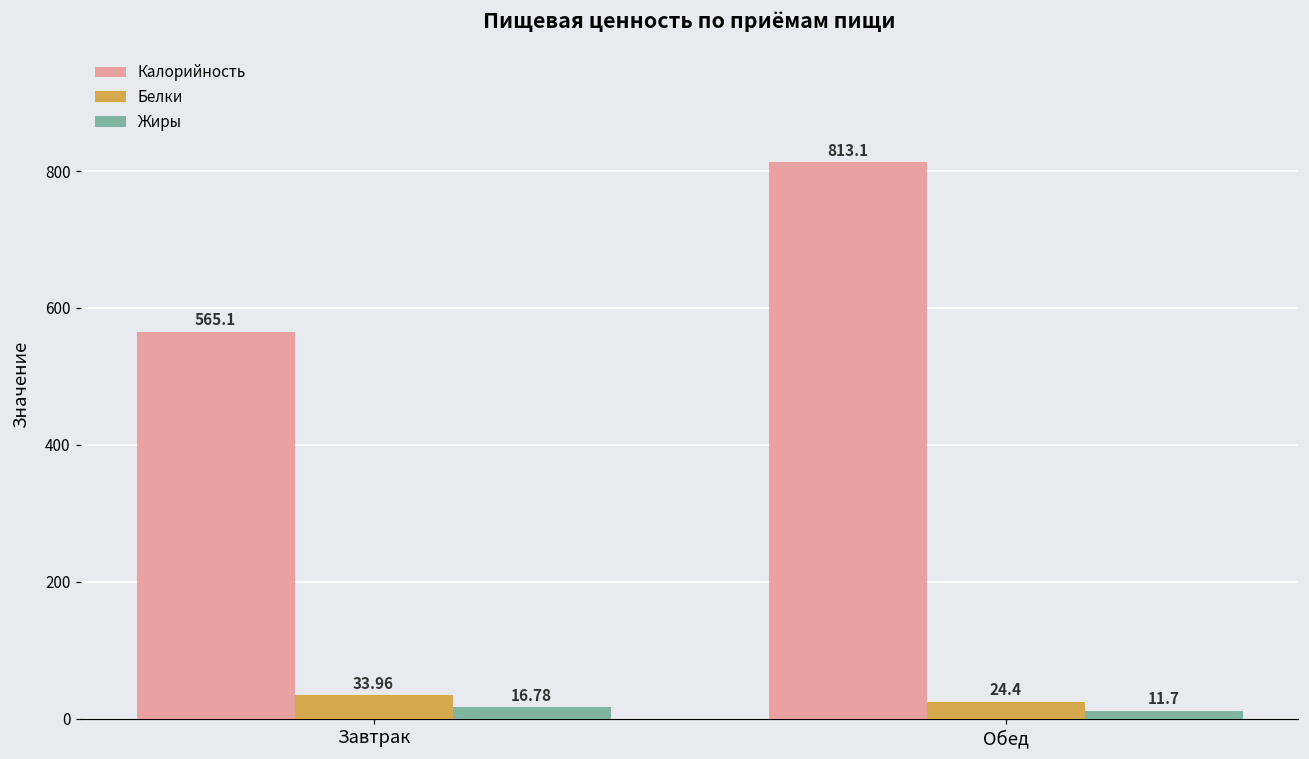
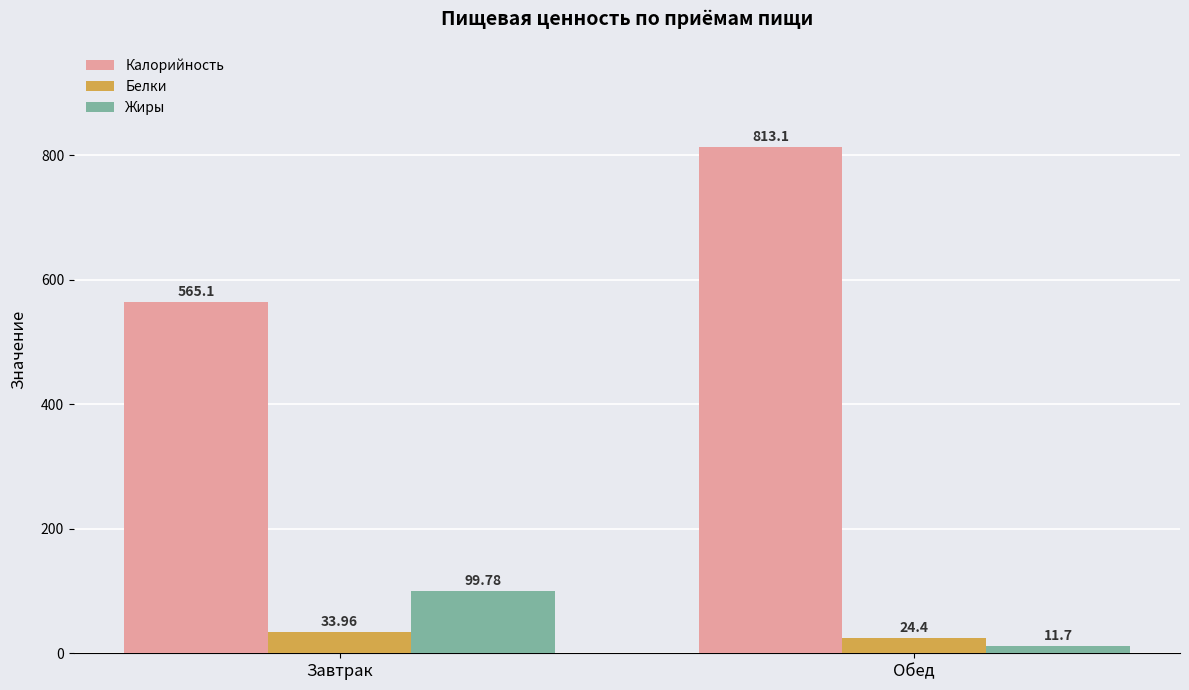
Жиры, Завтрак: 16.78 -> 99.78
